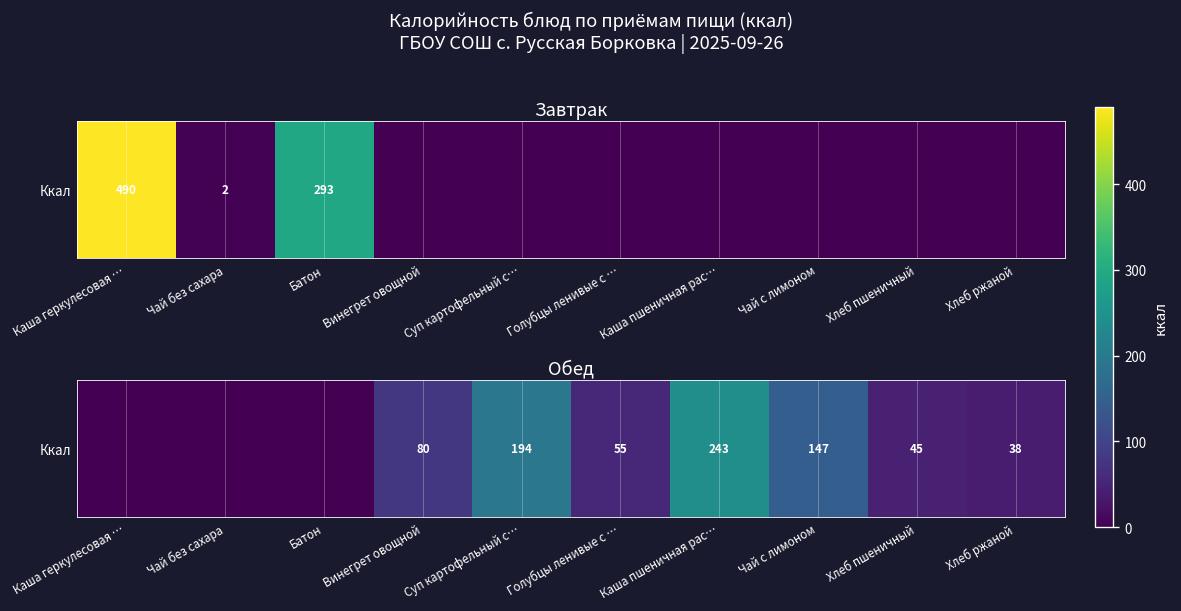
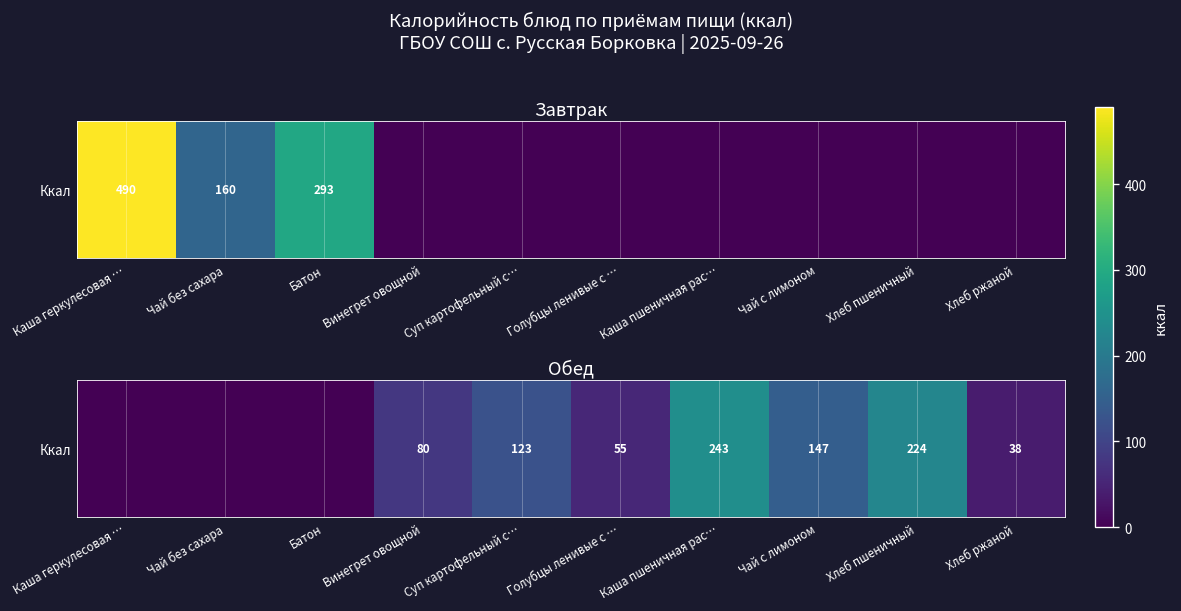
Завтрак, Ккал, Чай без сахара: 2 -> 160
Обед, Ккал, Суп картофельный с…: 194 -> 123
Обед, Ккал, Хлеб пшеничный: 45 -> 224
